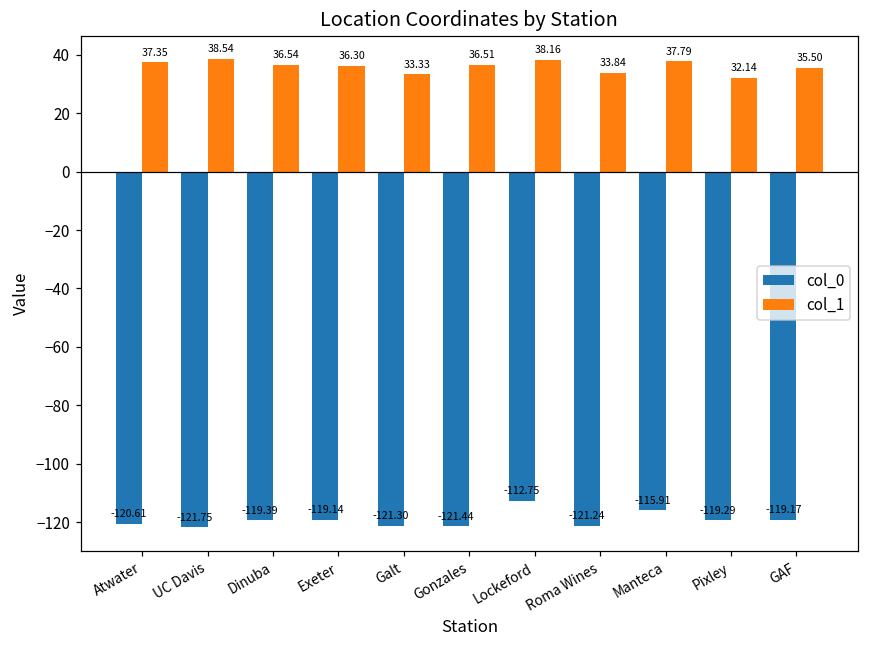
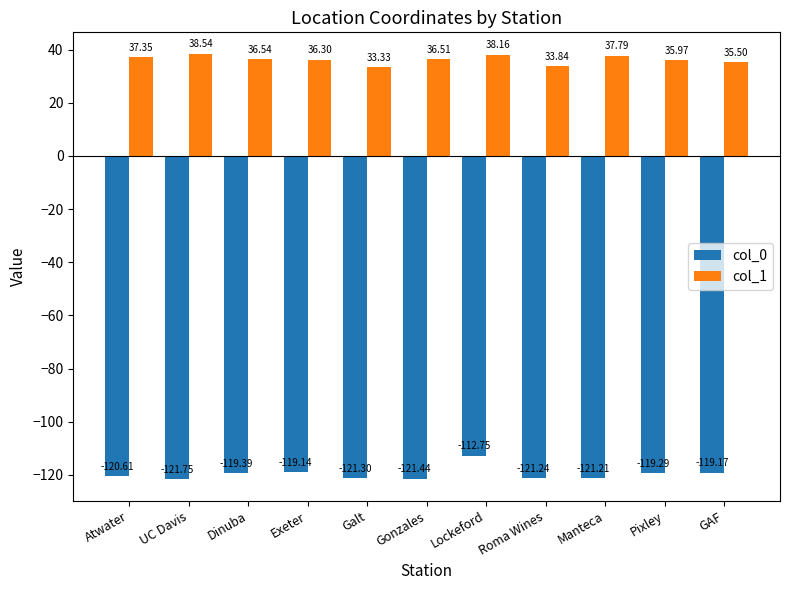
col_0, Manteca: -115.91 -> -121.21
col_1, Pixley: 32.14 -> 35.97
